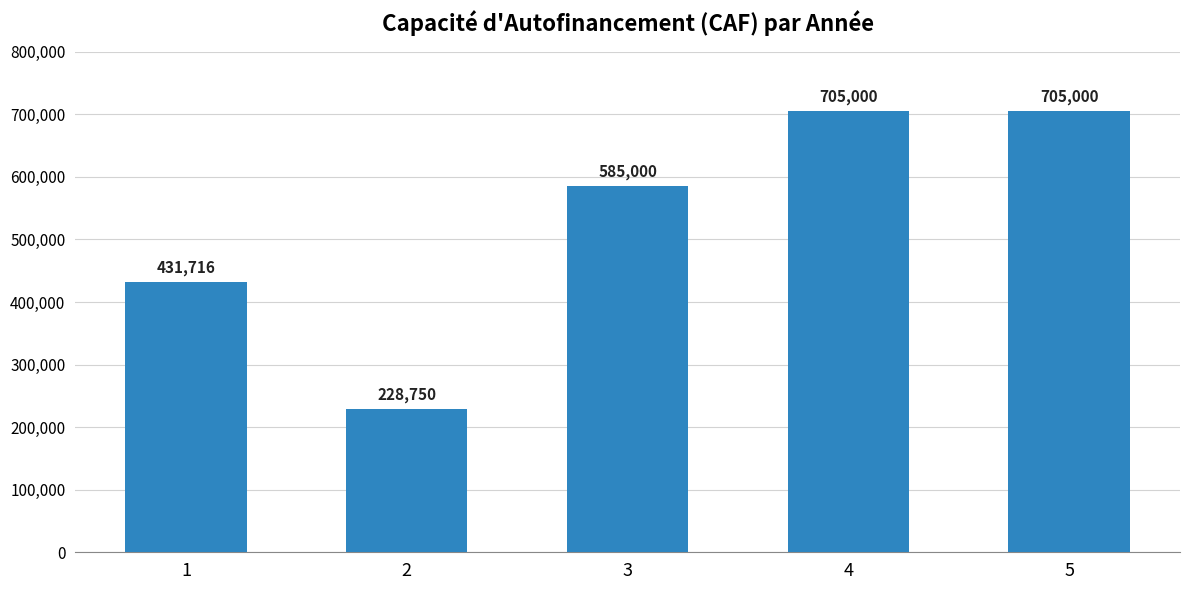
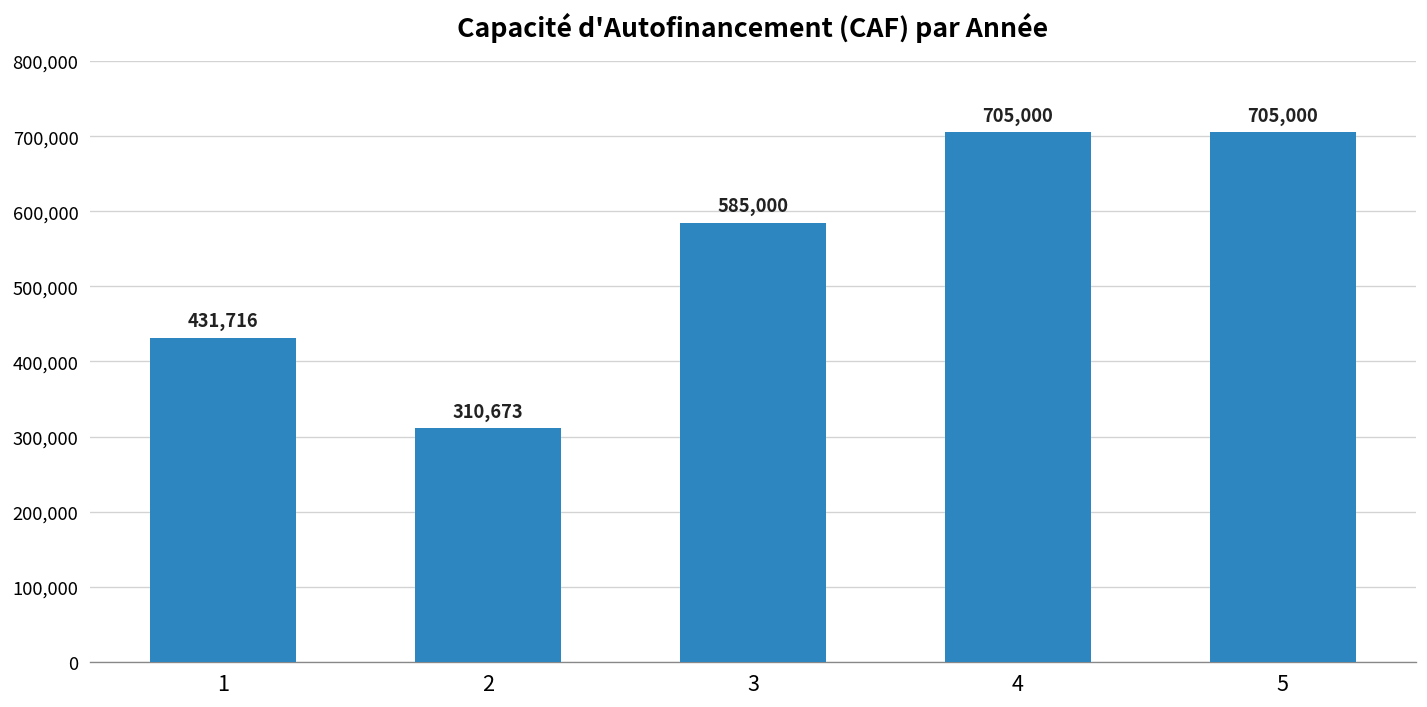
2: 228,750 -> 310,673
